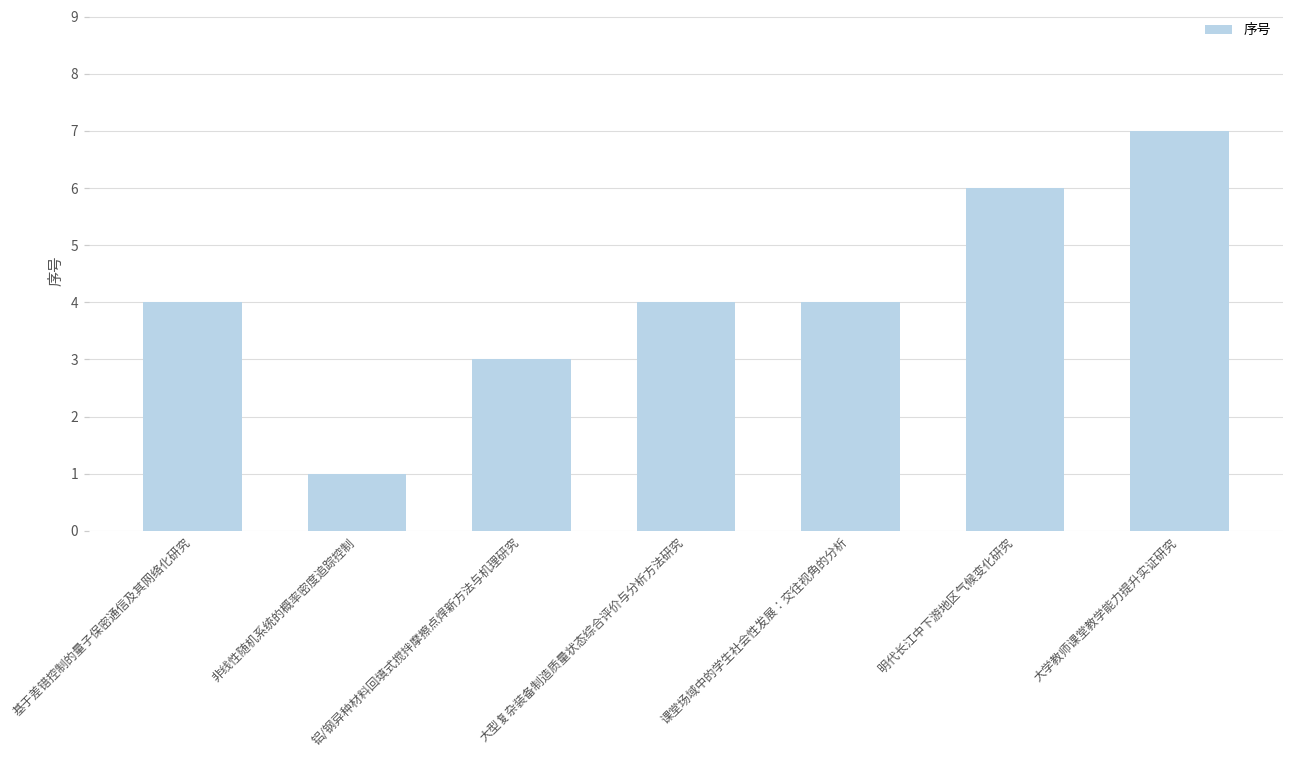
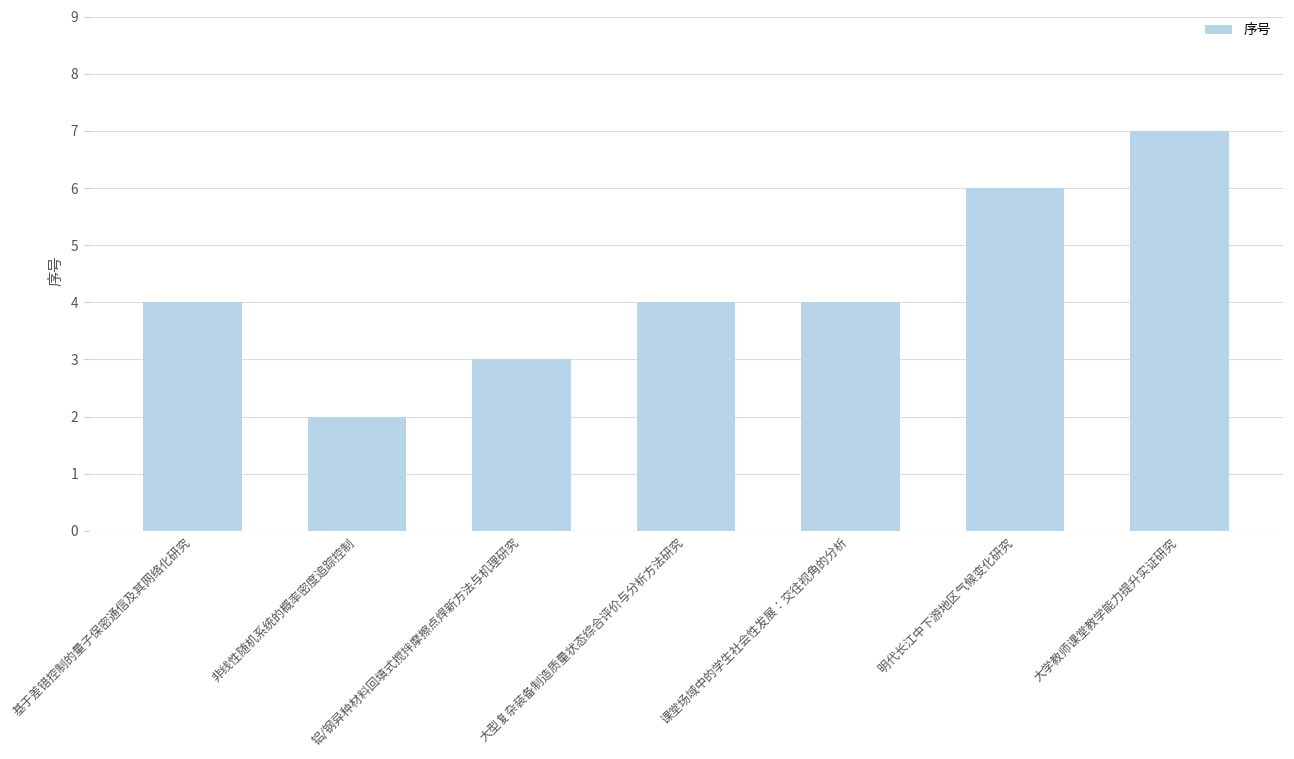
非线性随机系统的概率密度追踪控制: 1 -> 2
